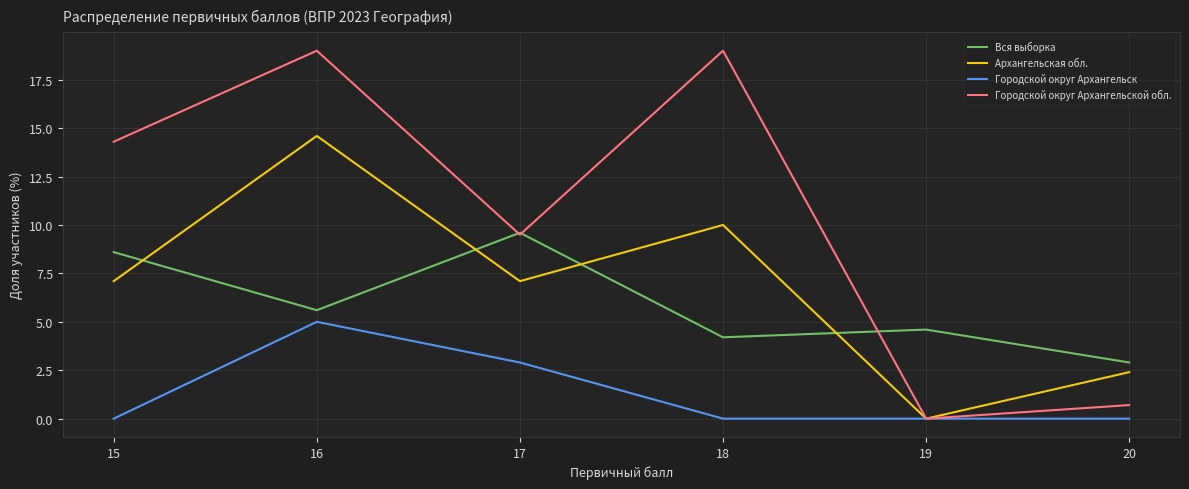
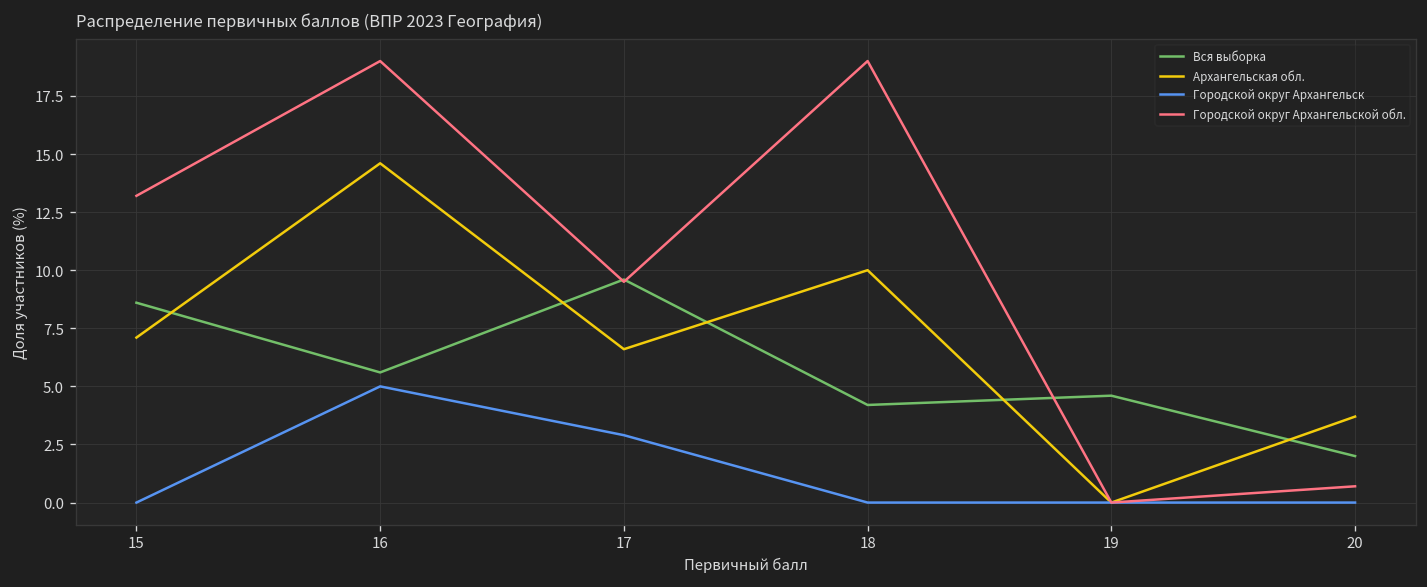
Городской округ Архангельской обл., 15: 14.3 -> 13.2
Архангельская обл., 17: 7.1 -> 6.6
Вся выборка, 20: 2.9 -> 2.0
Архангельская обл., 20: 2.4 -> 3.7
